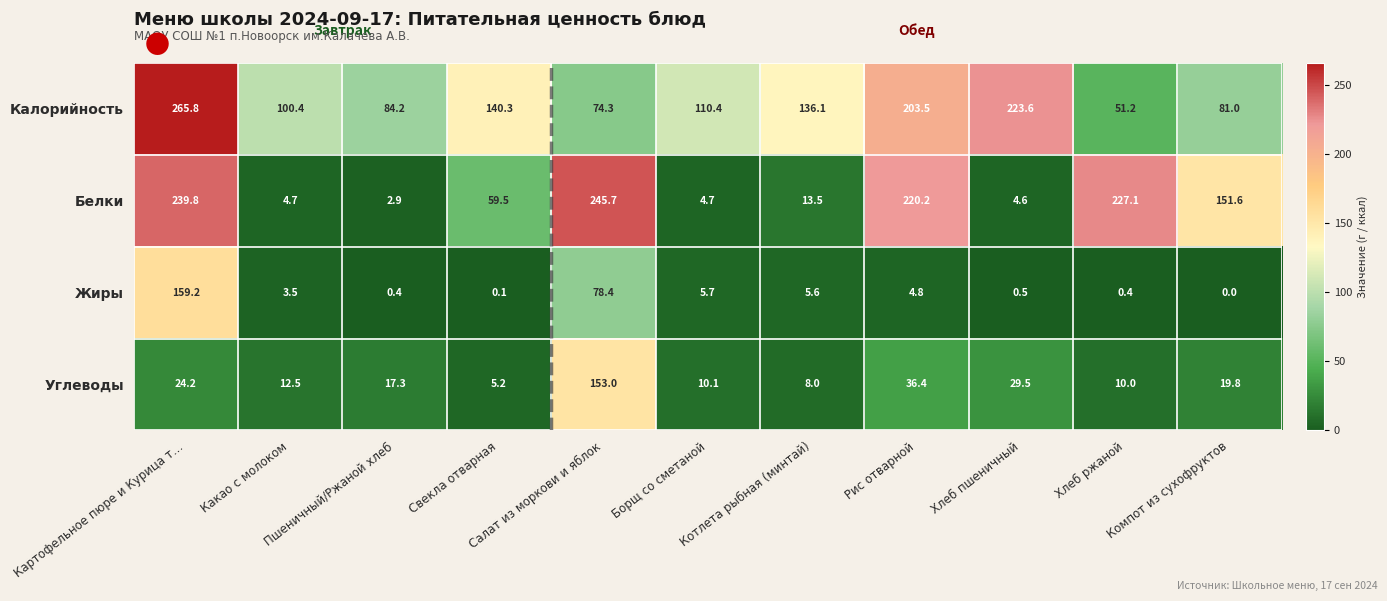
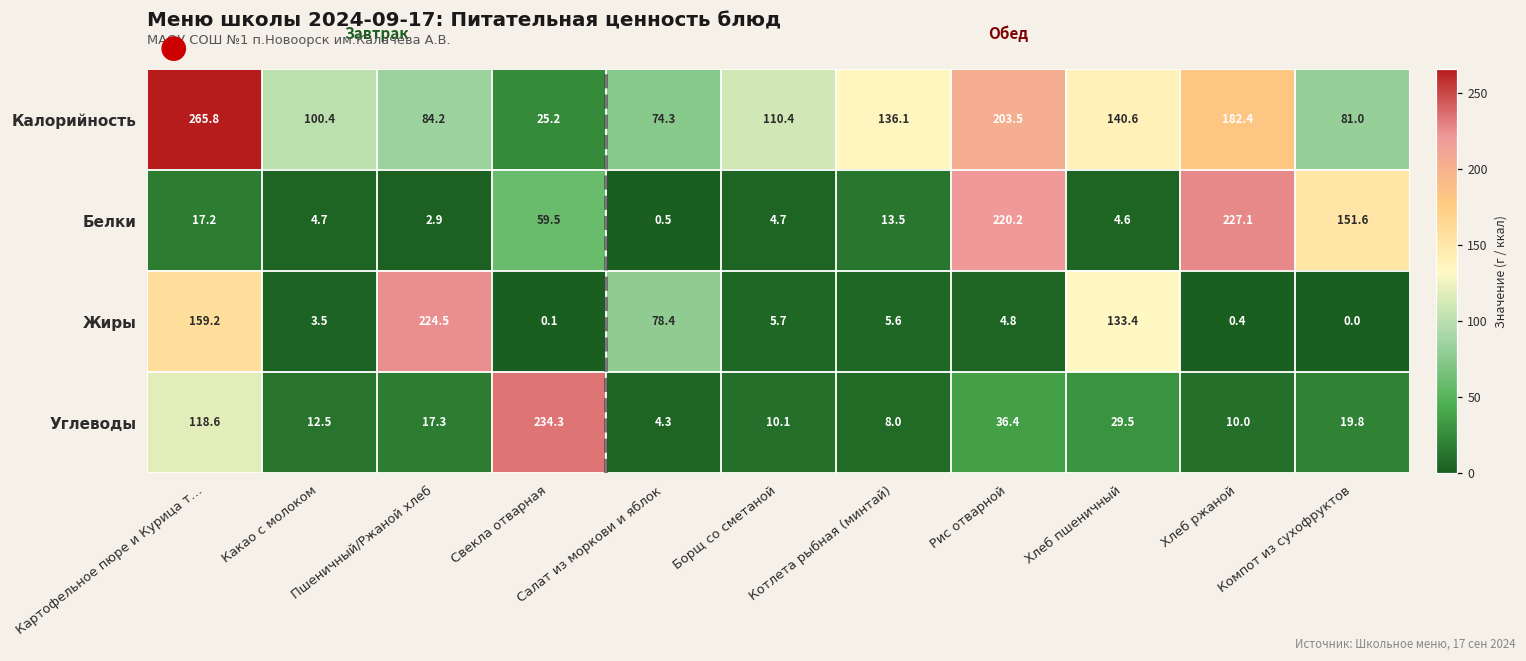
Калорийность, Свекла отварная: 140.3 -> 25.2
Калорийность, Хлеб пшеничный: 223.6 -> 140.6
Калорийность, Хлеб ржаной: 51.2 -> 182.4
Белки, Картофельное пюре и Курица т…: 239.8 -> 17.2
Белки, Салат из моркови и яблок: 245.7 -> 0.5
Жиры, Пшеничный/Ржаной хлеб: 0.4 -> 224.5
Жиры, Хлеб пшеничный: 0.5 -> 133.4
Углеводы, Картофельное пюре и Курица т…: 24.2 -> 118.6
Углеводы, Свекла отварная: 5.2 -> 234.3
Углеводы, Салат из моркови и яблок: 153.0 -> 4.3
